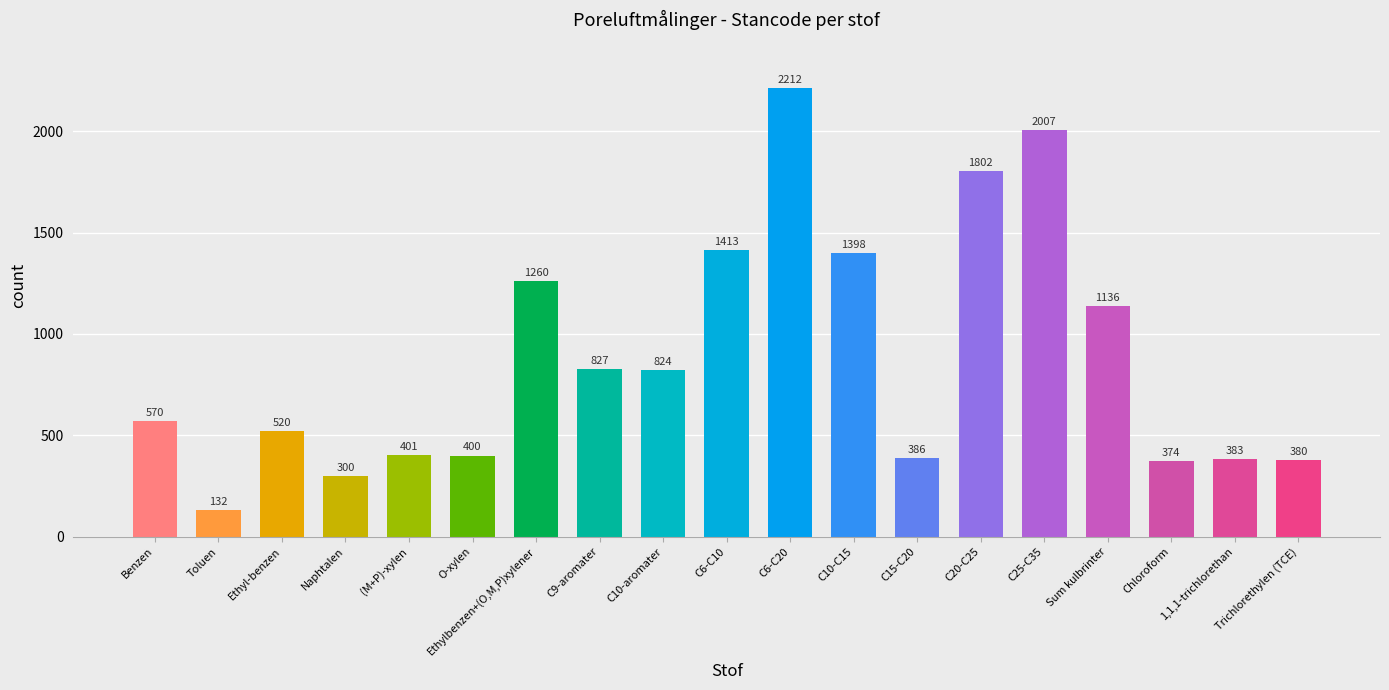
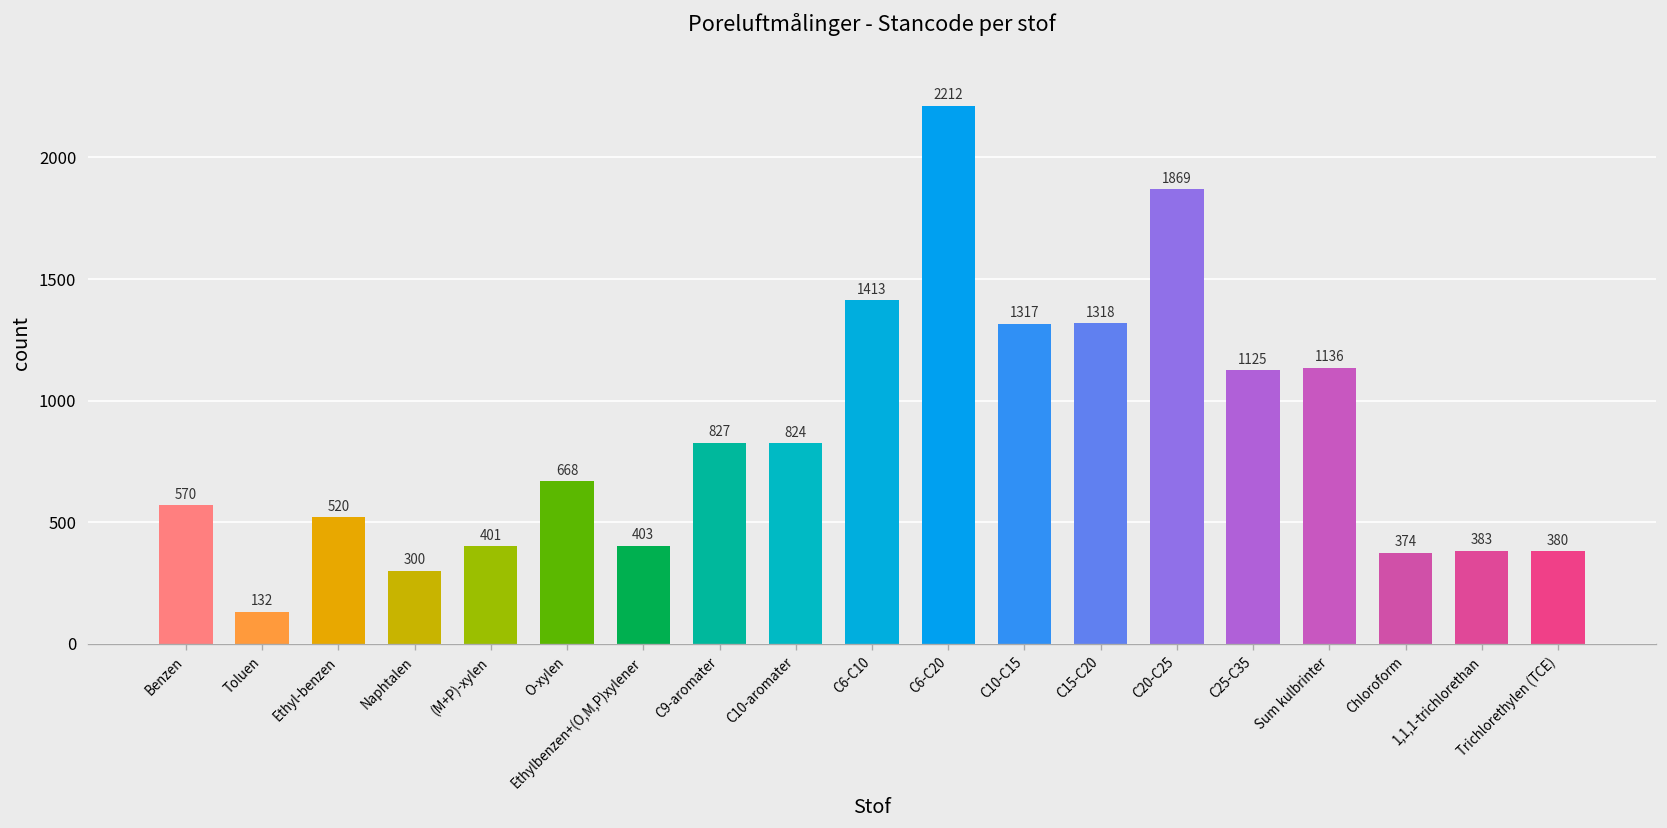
O-xylen: 400 -> 668
Ethylbenzen+(O,M,P)xylener: 1260 -> 403
C10-C15: 1398 -> 1317
C15-C20: 386 -> 1318
C20-C25: 1802 -> 1869
C25-C35: 2007 -> 1125
